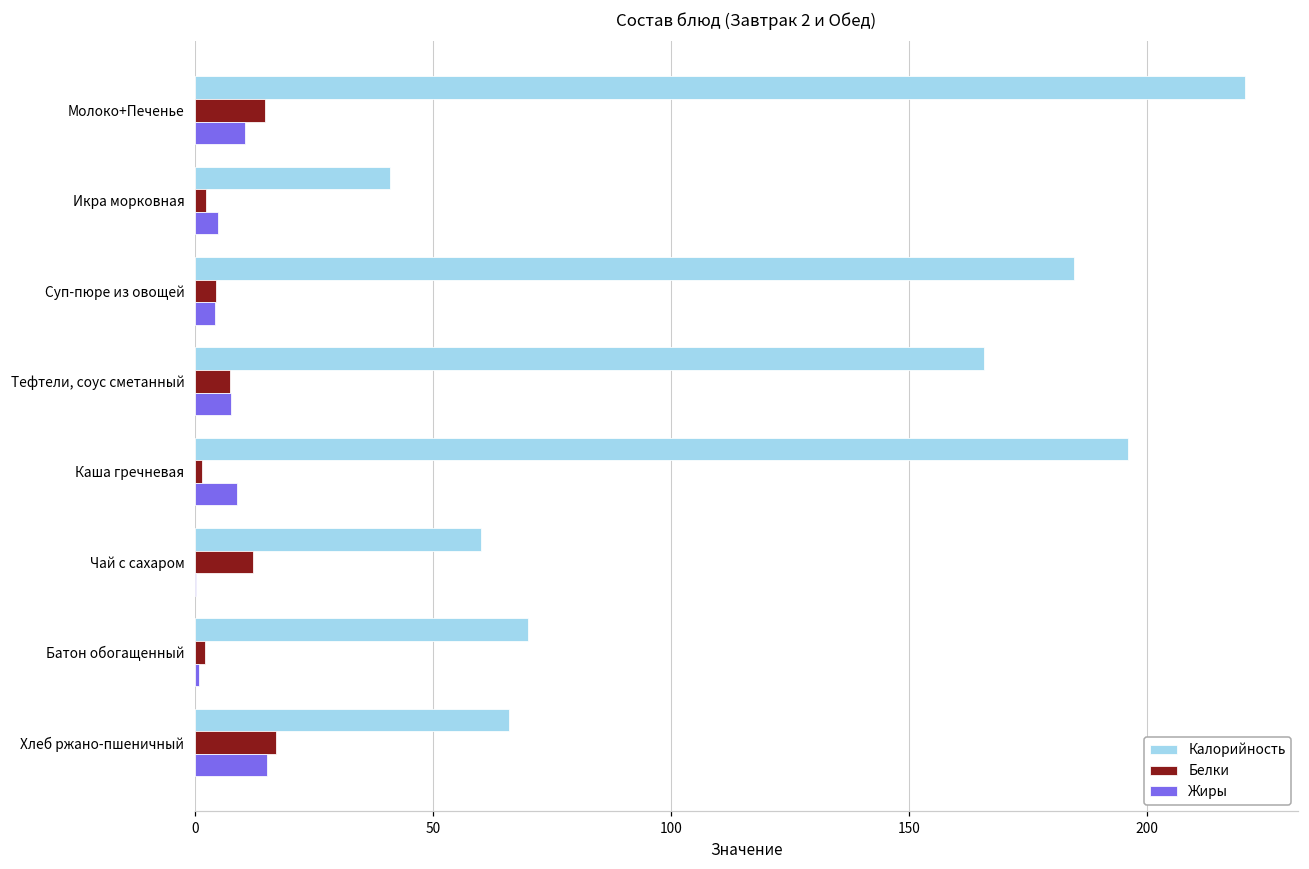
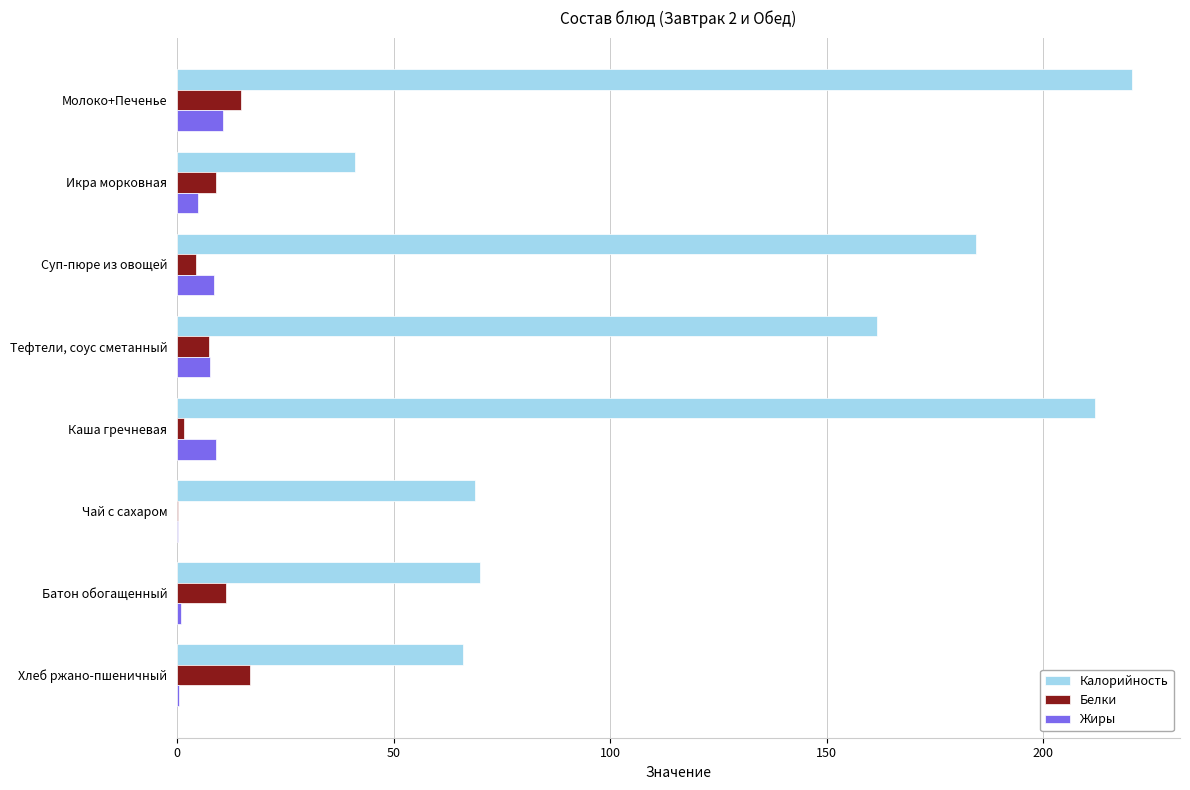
Белки, Икра морковная: 2 -> 9
Жиры, Суп-пюре из овощей: 4 -> 9
Калорийность, Тефтели, соус сметанный: 166 -> 162
Калорийность, Каша гречневая: 196 -> 212
Калорийность, Чай с сахаром: 60 -> 69
Белки, Чай с сахаром: 12 -> 0
Белки, Батон обогащенный: 2 -> 11
Жиры, Хлеб ржано-пшеничный: 15 -> 0
